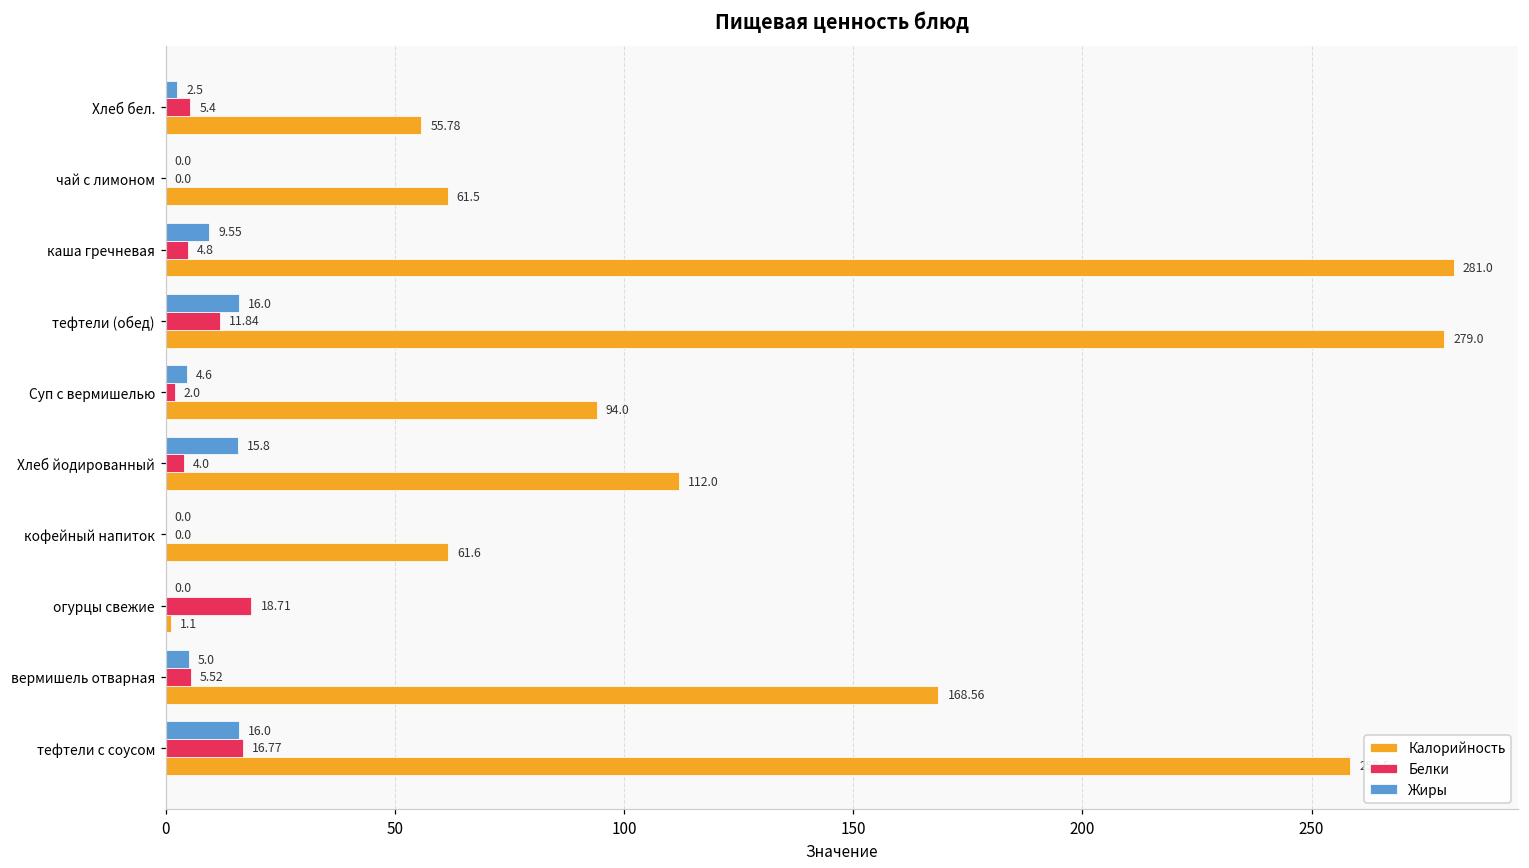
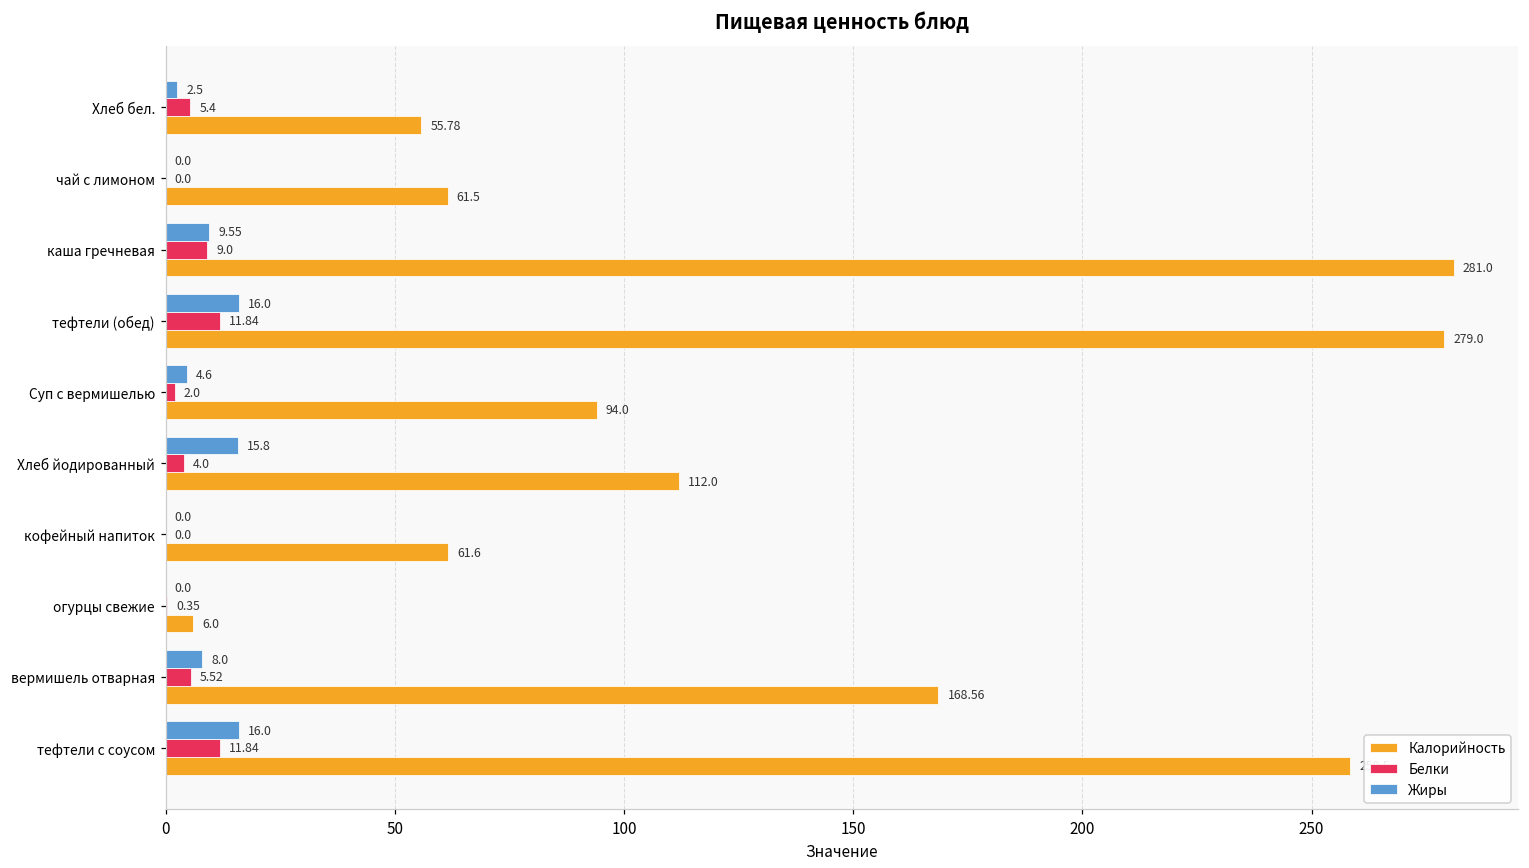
Белки, каша гречневая: 4.8 -> 9.0
Белки, огурцы свежие: 18.71 -> 0.35
Калорийность, огурцы свежие: 1.1 -> 6.0
Жиры, вермишель отварная: 5.0 -> 8.0
Белки, тефтели с соусом: 16.77 -> 11.84
